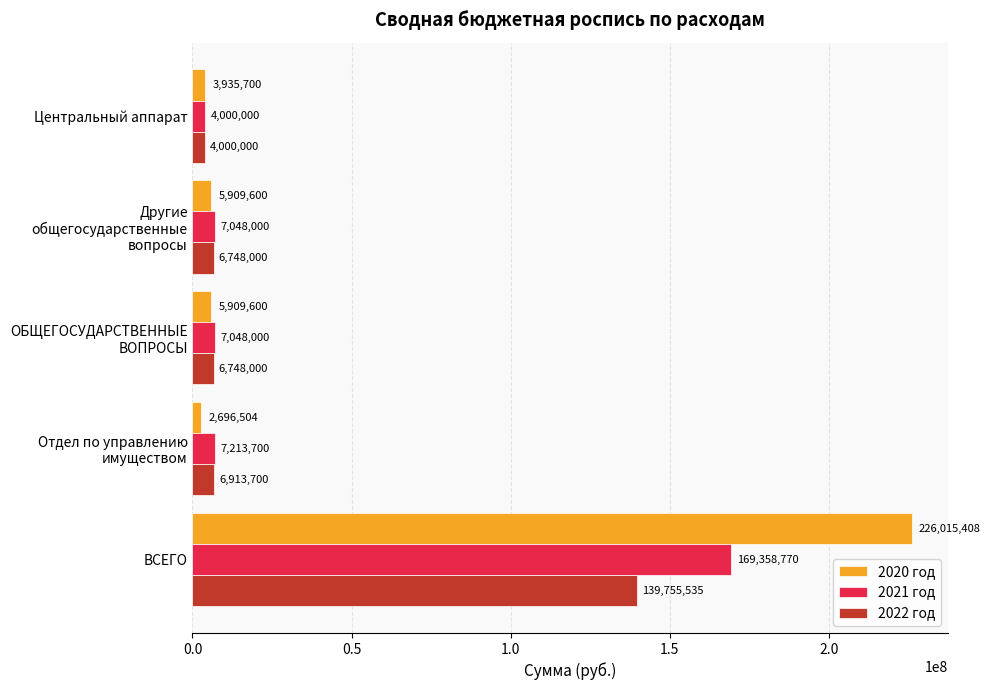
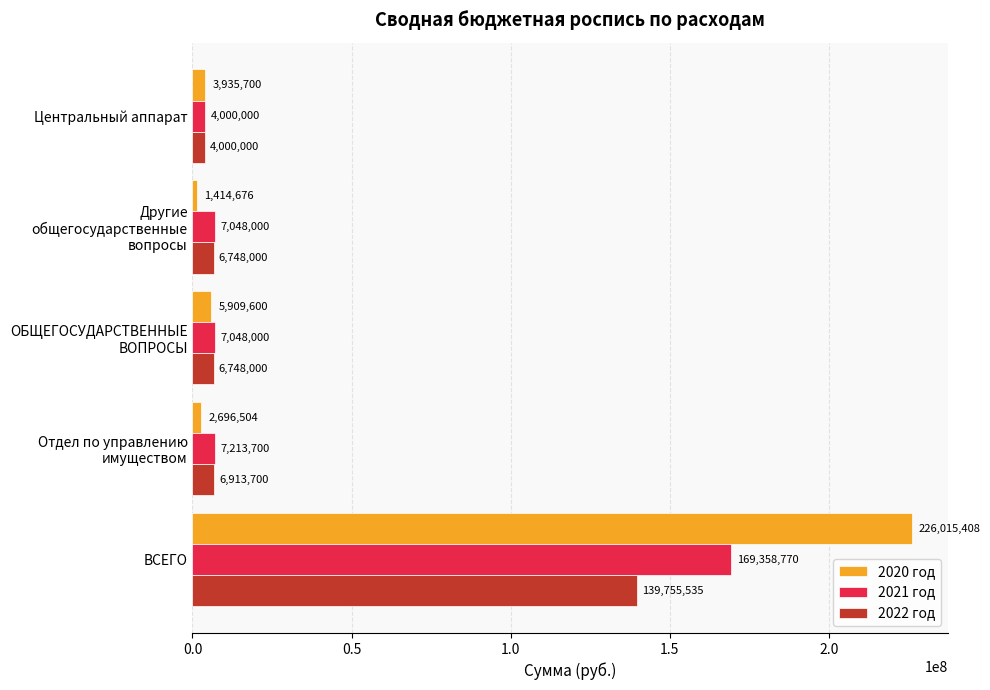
2020 год, Другие общегосударственные вопросы: 5,909,600 -> 1,414,676
